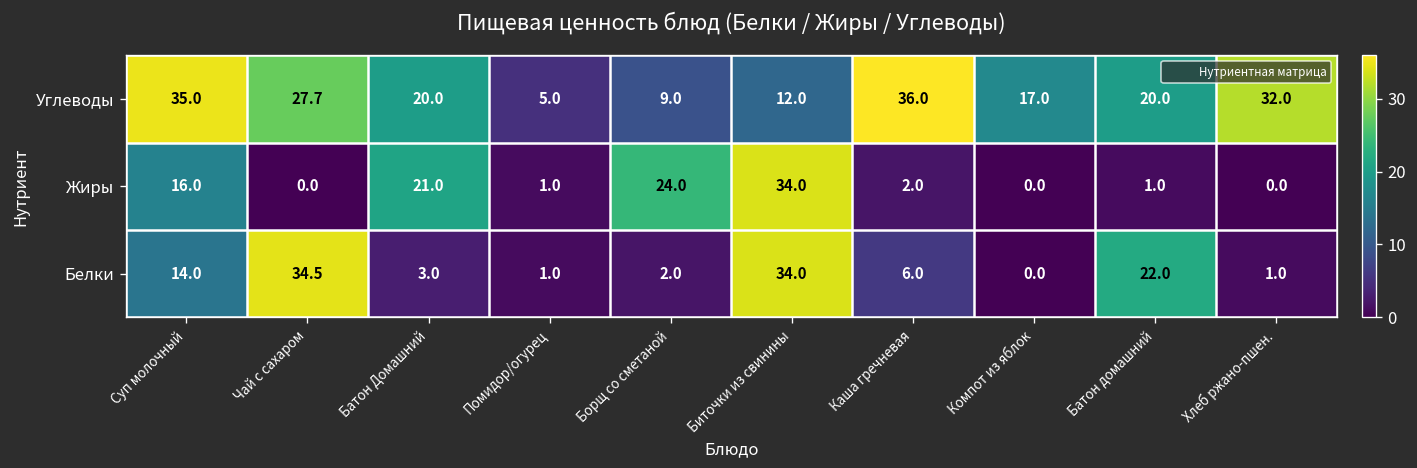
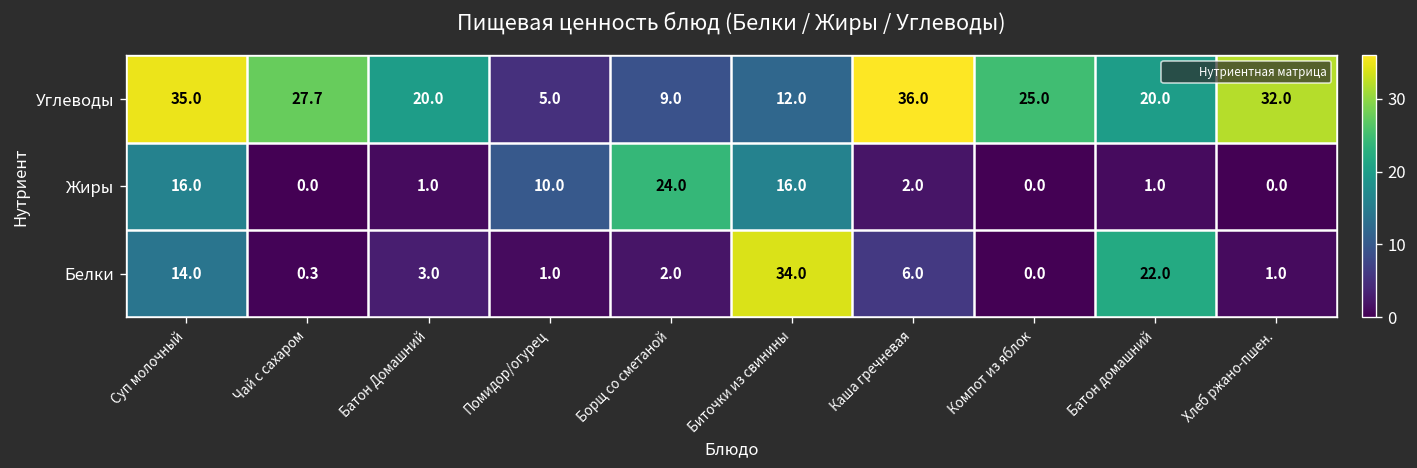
Углеводы, Компот из яблок: 17.0 -> 25.0
Жиры, Батон Домашний: 21.0 -> 1.0
Жиры, Помидор/огурец: 1.0 -> 10.0
Жиры, Биточки из свинины: 34.0 -> 16.0
Белки, Чай с сахаром: 34.5 -> 0.3
